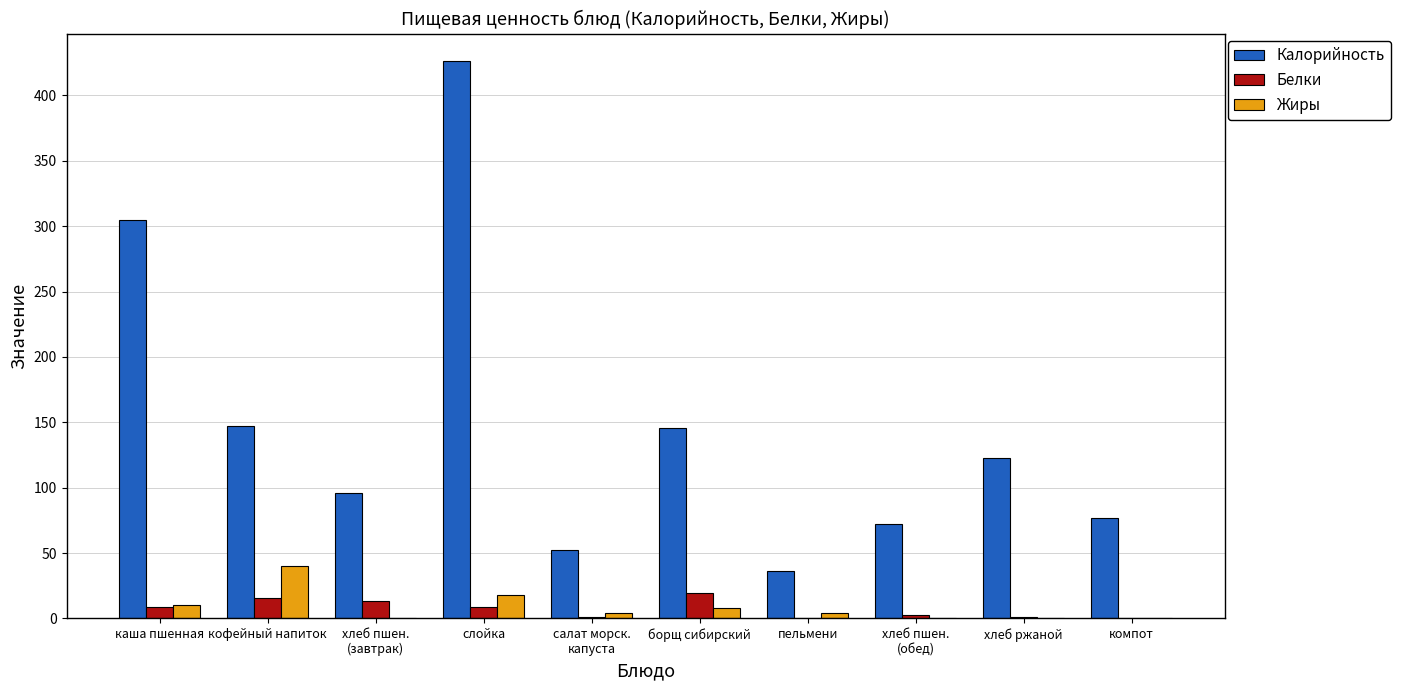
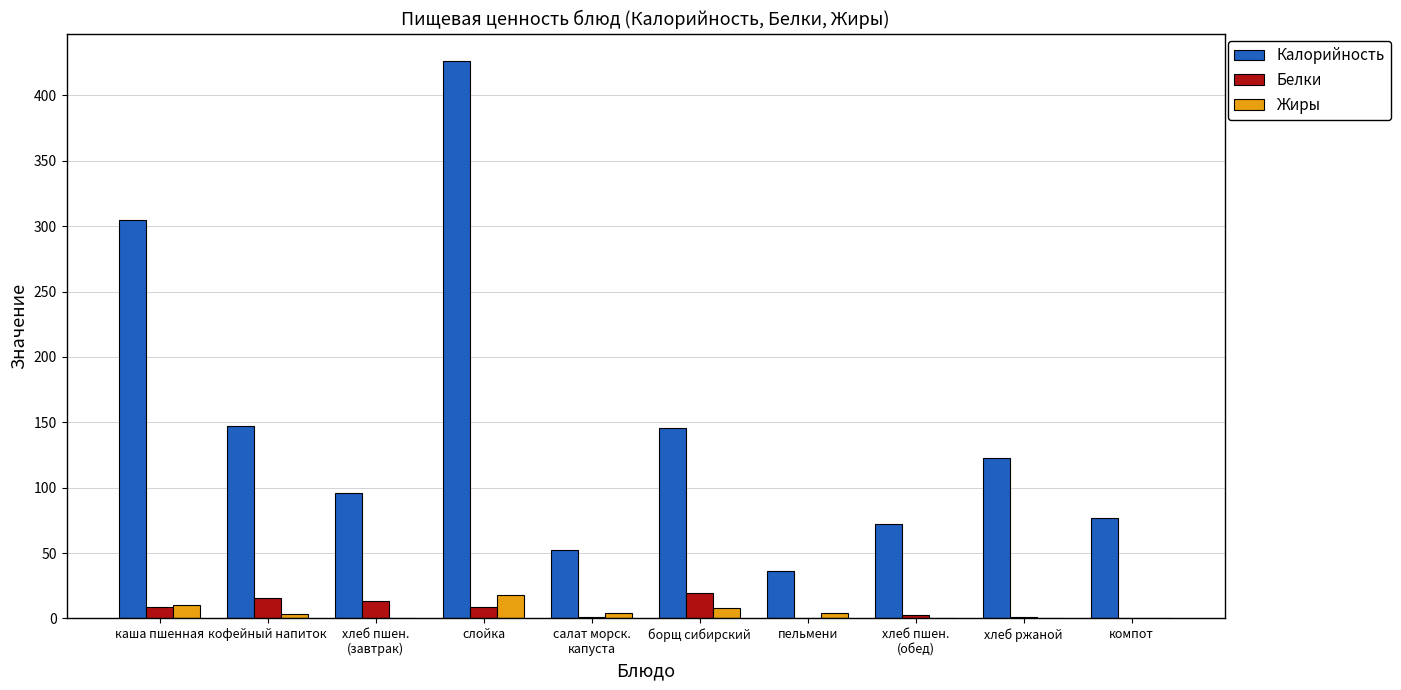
Жиры, кофейный напиток: 40 -> 3
